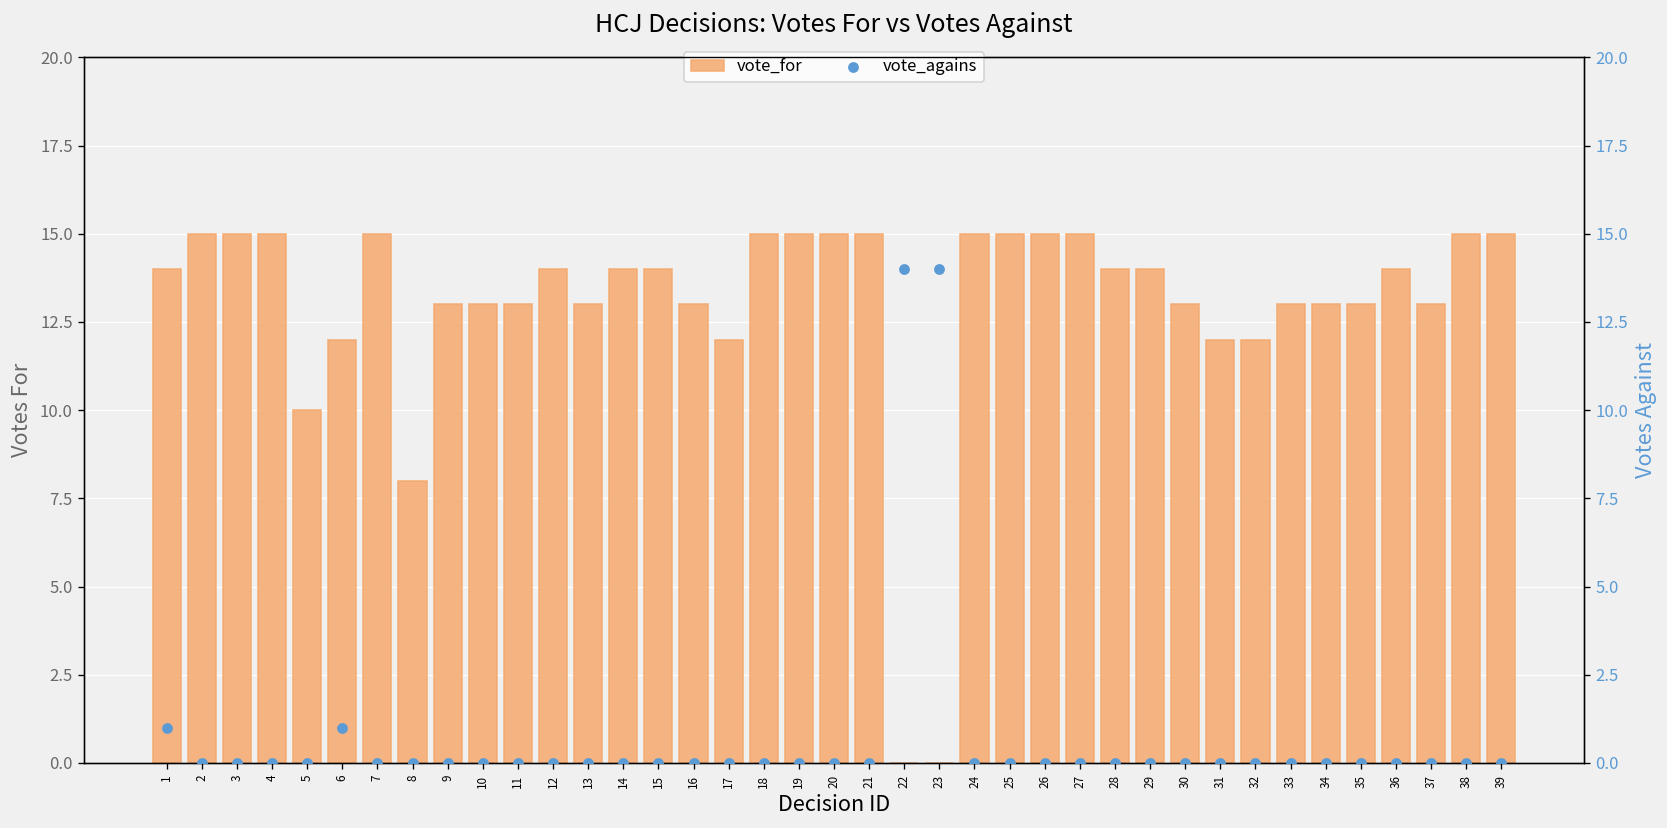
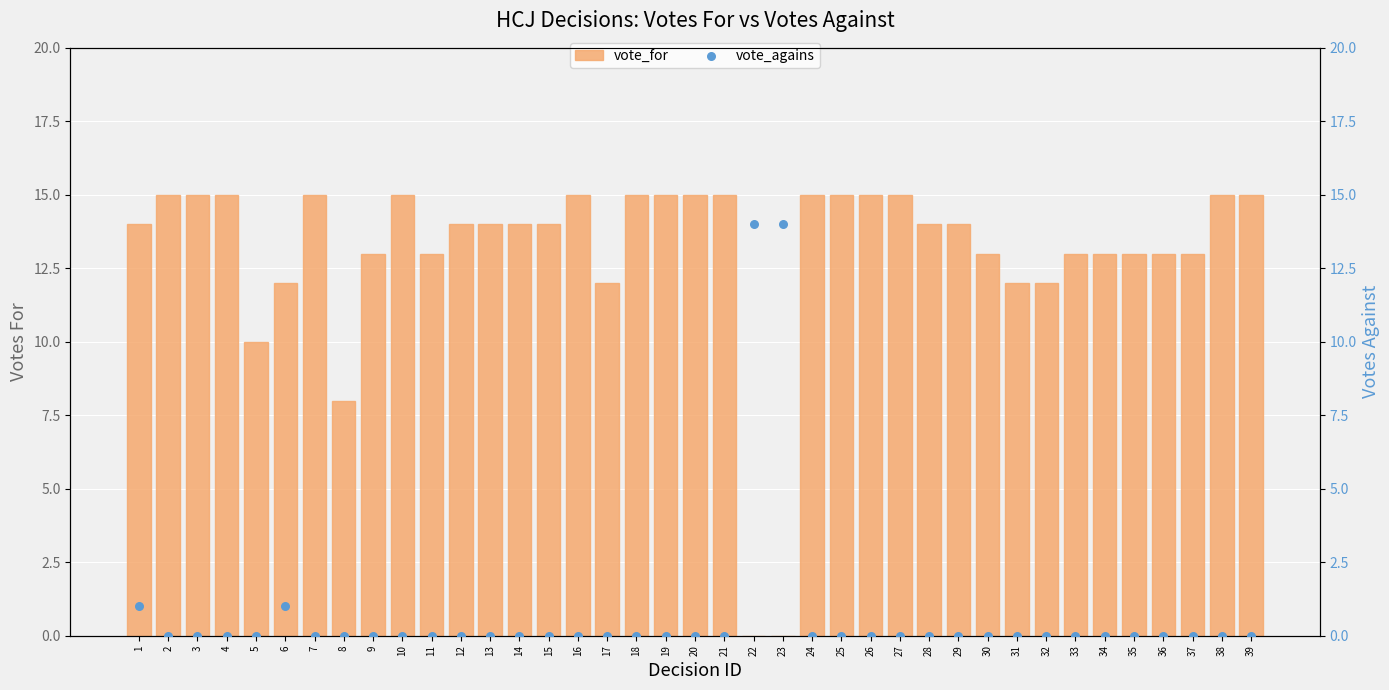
vote_for, 10: 13 -> 15
vote_for, 13: 13 -> 14
vote_for, 16: 13 -> 15
vote_for, 36: 14 -> 13
